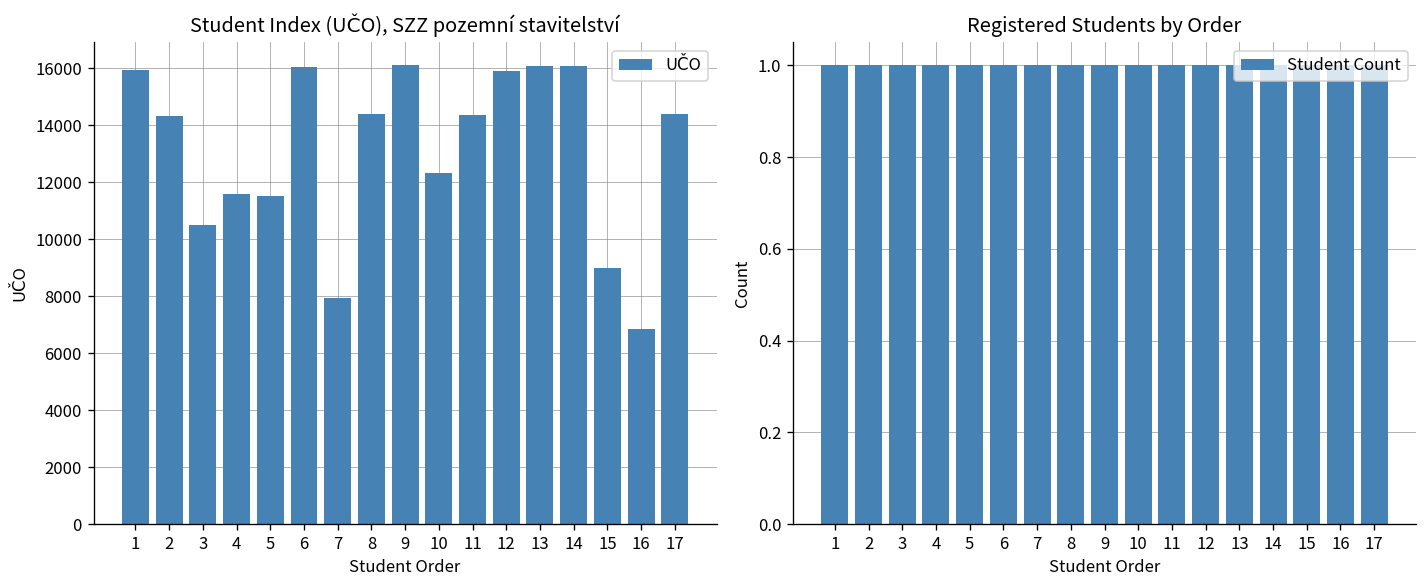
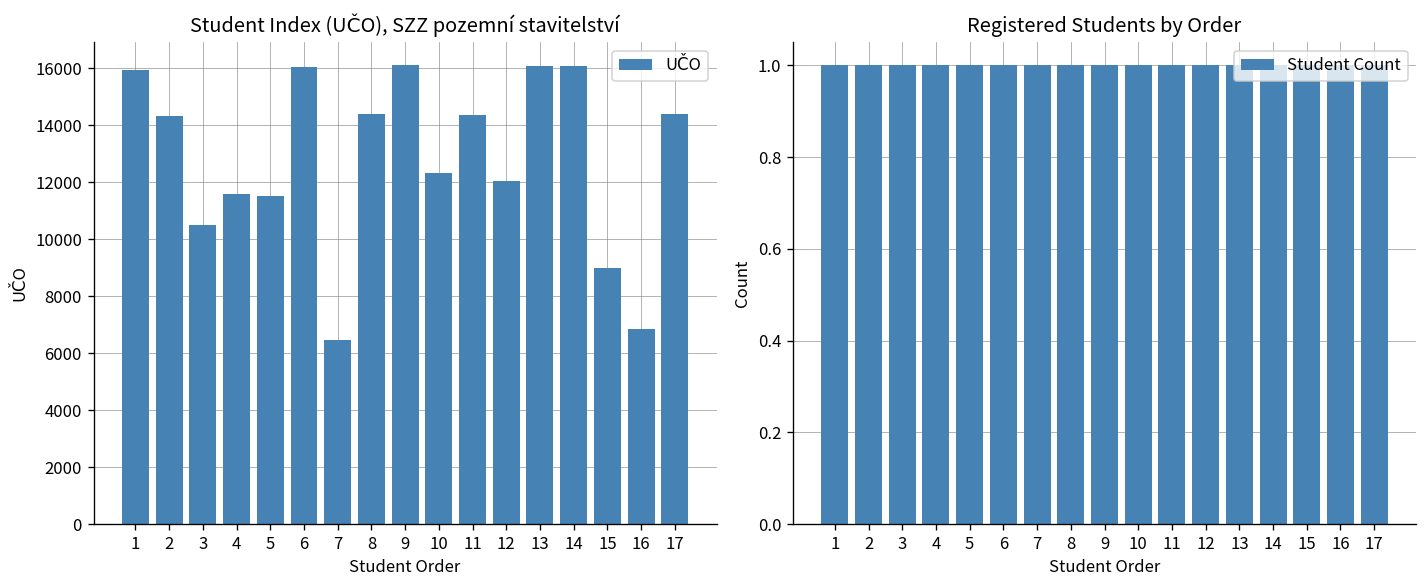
Student Index (UČO), SZZ pozemní stavitelství, 7: 7900 -> 6500
Student Index (UČO), SZZ pozemní stavitelství, 12: 15900 -> 12000
